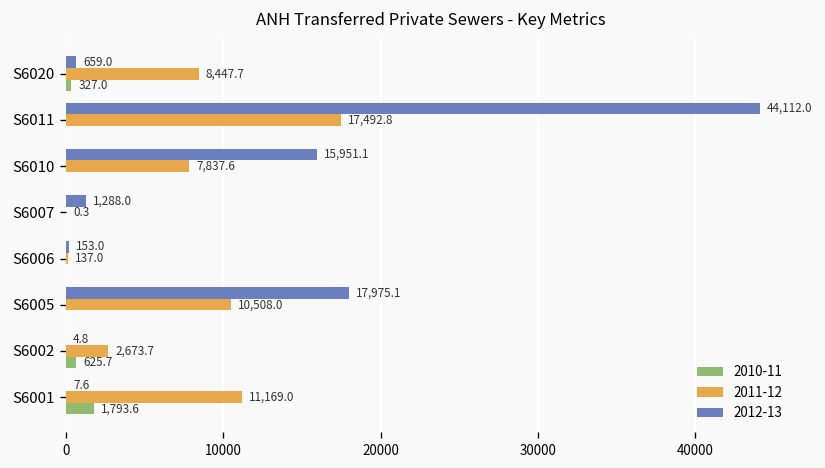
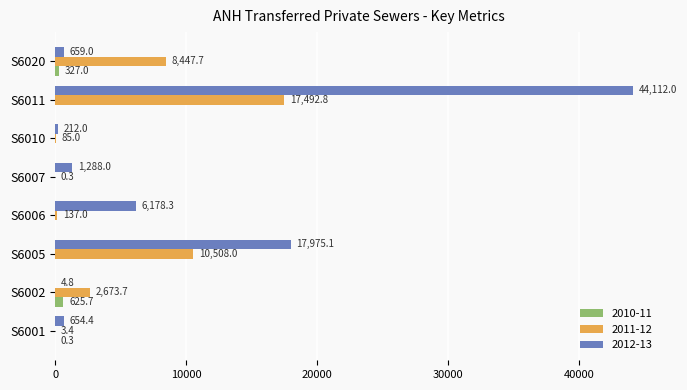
2012-13, S6010: 15,951.1 -> 212.0
2011-12, S6010: 7,837.6 -> 85.0
2012-13, S6006: 153.0 -> 6,178.3
2012-13, S6001: 7.6 -> 654.4
2011-12, S6001: 11,169.0 -> 3.4
2010-11, S6001: 1,793.6 -> 0.3
